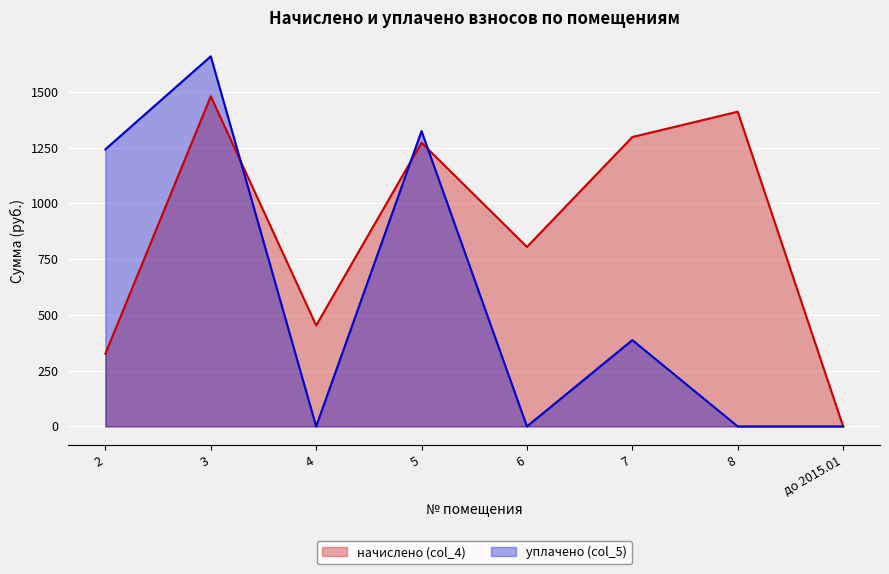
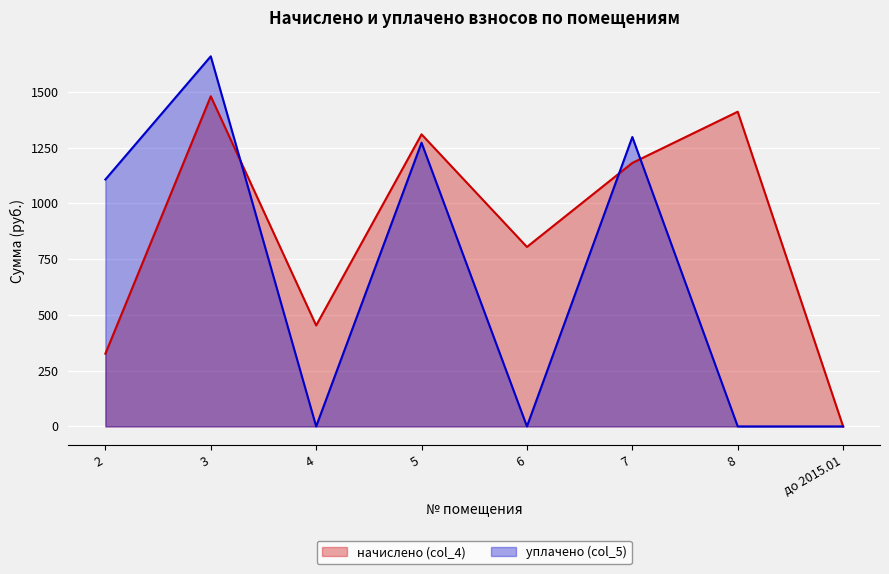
уплачено (col_5), 2: 1240 -> 1110
начислено (col_4), 5: 1270 -> 1310
уплачено (col_5), 5: 1320 -> 1270
начислено (col_4), 7: 1300 -> 1180
уплачено (col_5), 7: 390 -> 1300
